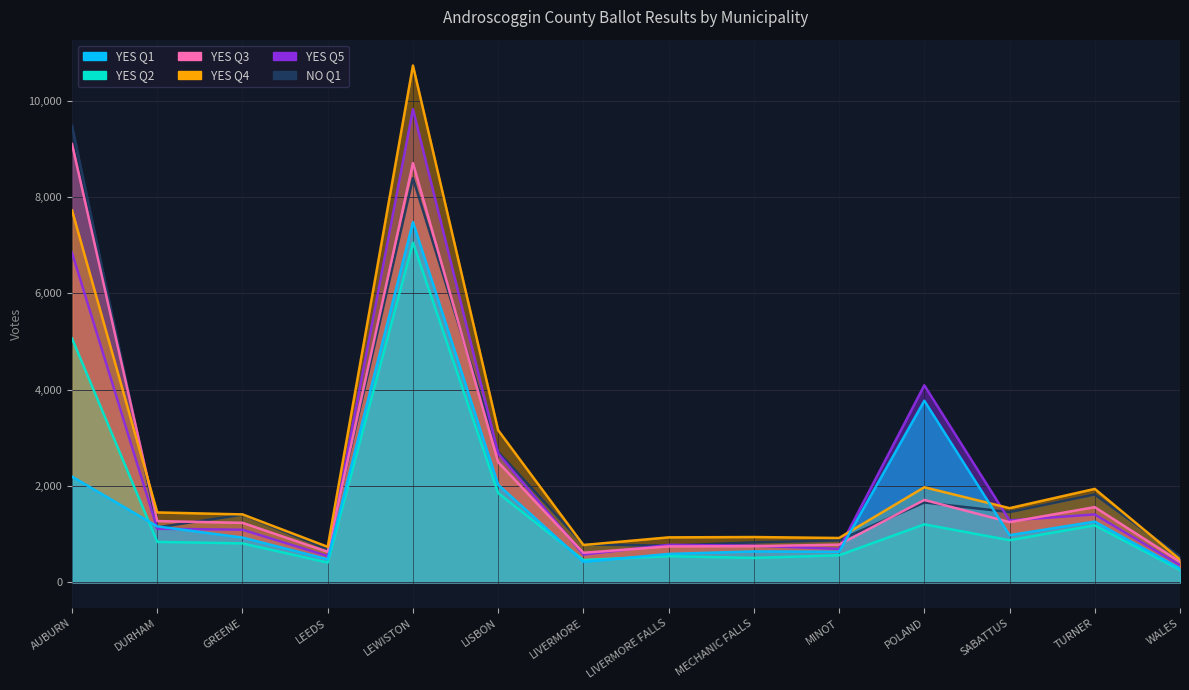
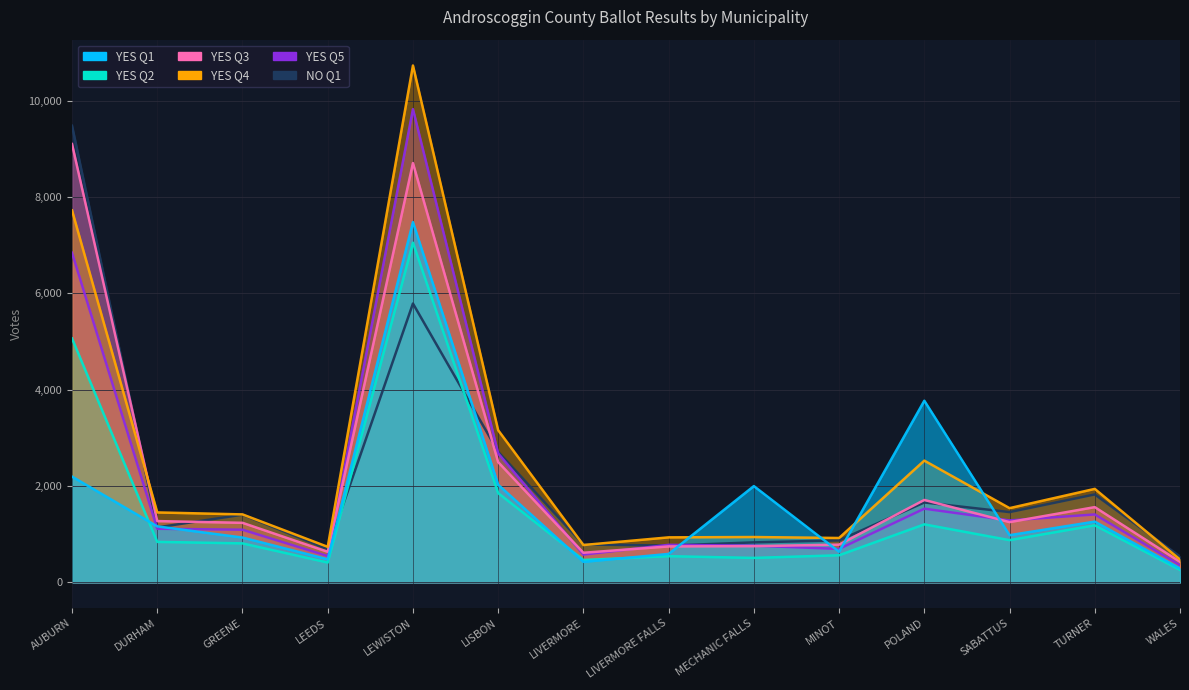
NO Q1, LEWISTON: 8,400 -> 5,800
YES Q1, MECHANIC FALLS: 600 -> 2,000
YES Q5, POLAND: 4,100 -> 1,500
YES Q4, POLAND: 2,000 -> 2,500
